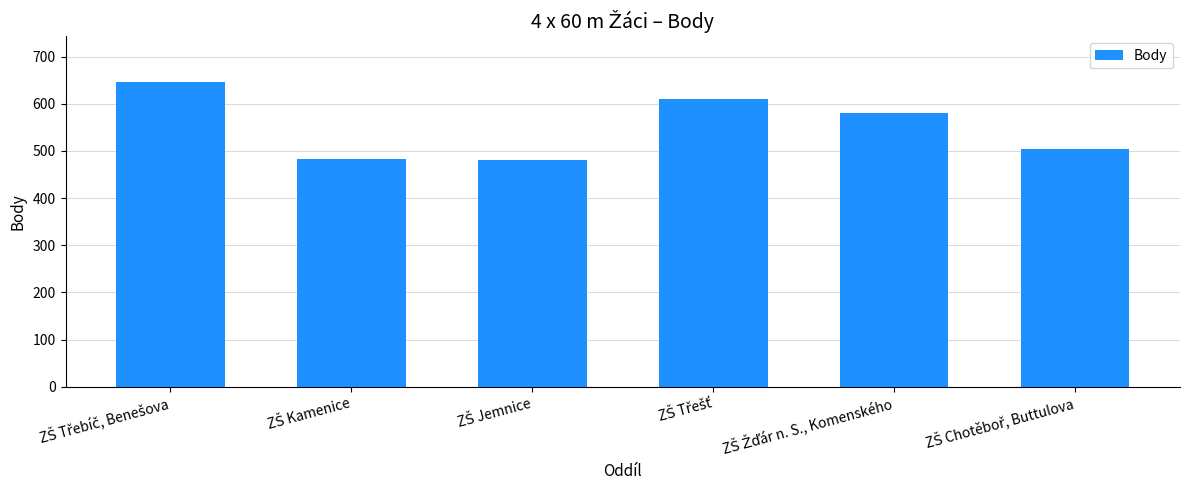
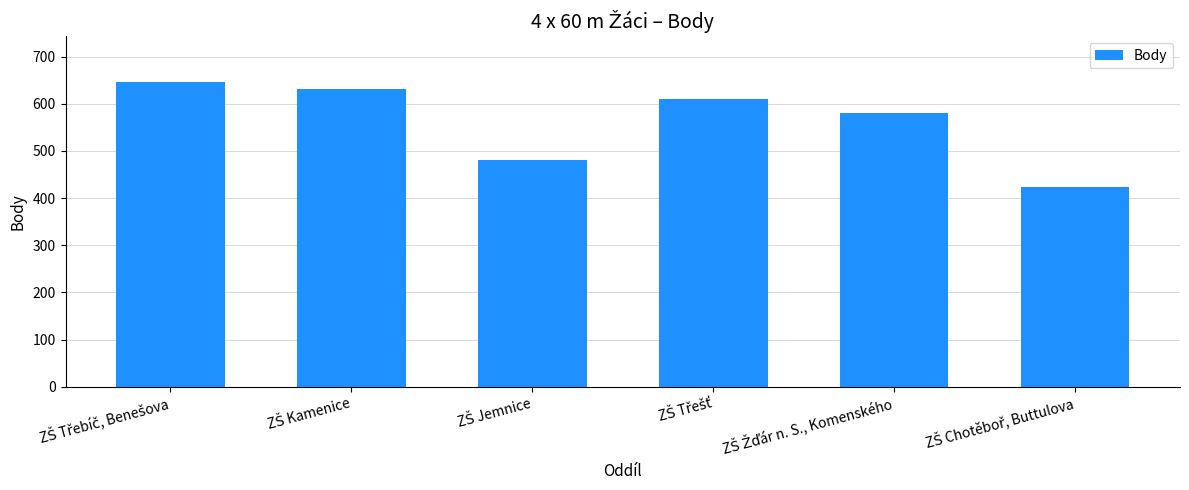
ZŠ Kamenice: 480 -> 630
ZŠ Chotěboř, Buttulova: 500 -> 420
